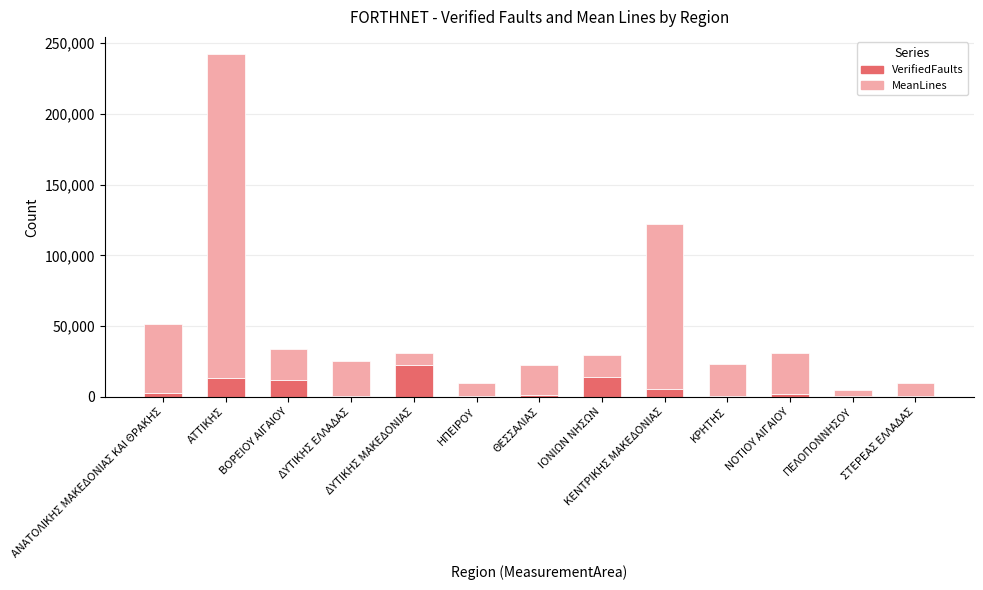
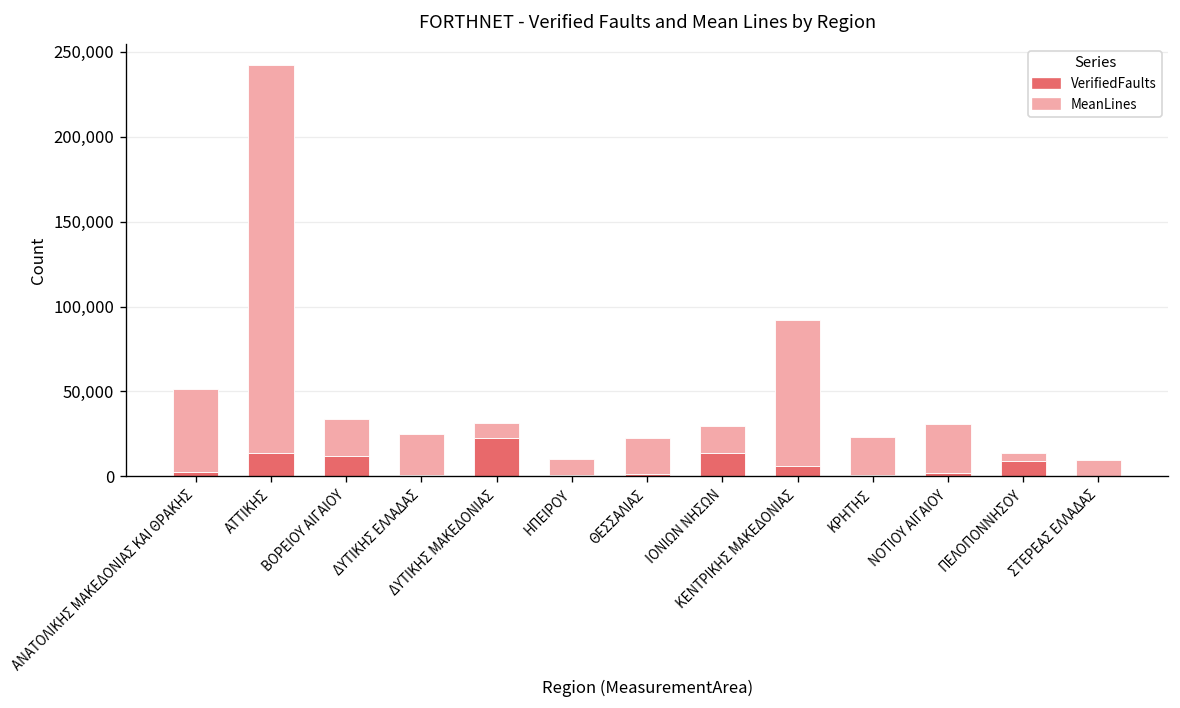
MeanLines, ΚΕΝΤΡΙΚΗΣ ΜΑΚΕΔΟΝΙΑΣ: 116,000 -> 86,000
VerifiedFaults, ΠΕΛΟΠΟΝΝΗΣΟΥ: 1,000 -> 9,000
